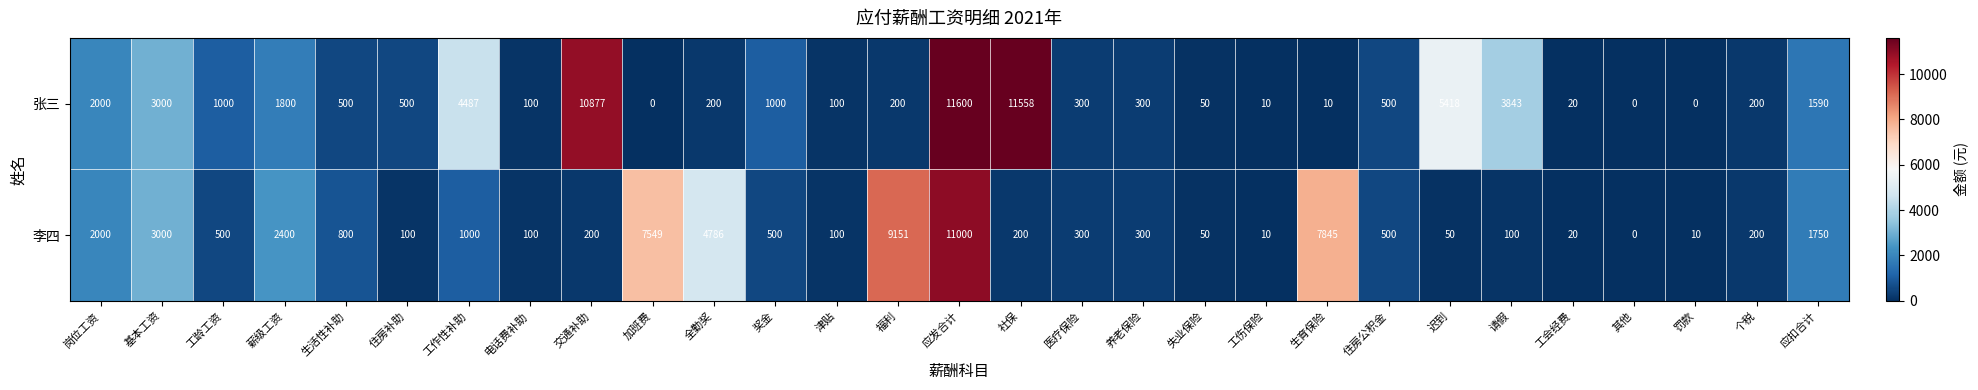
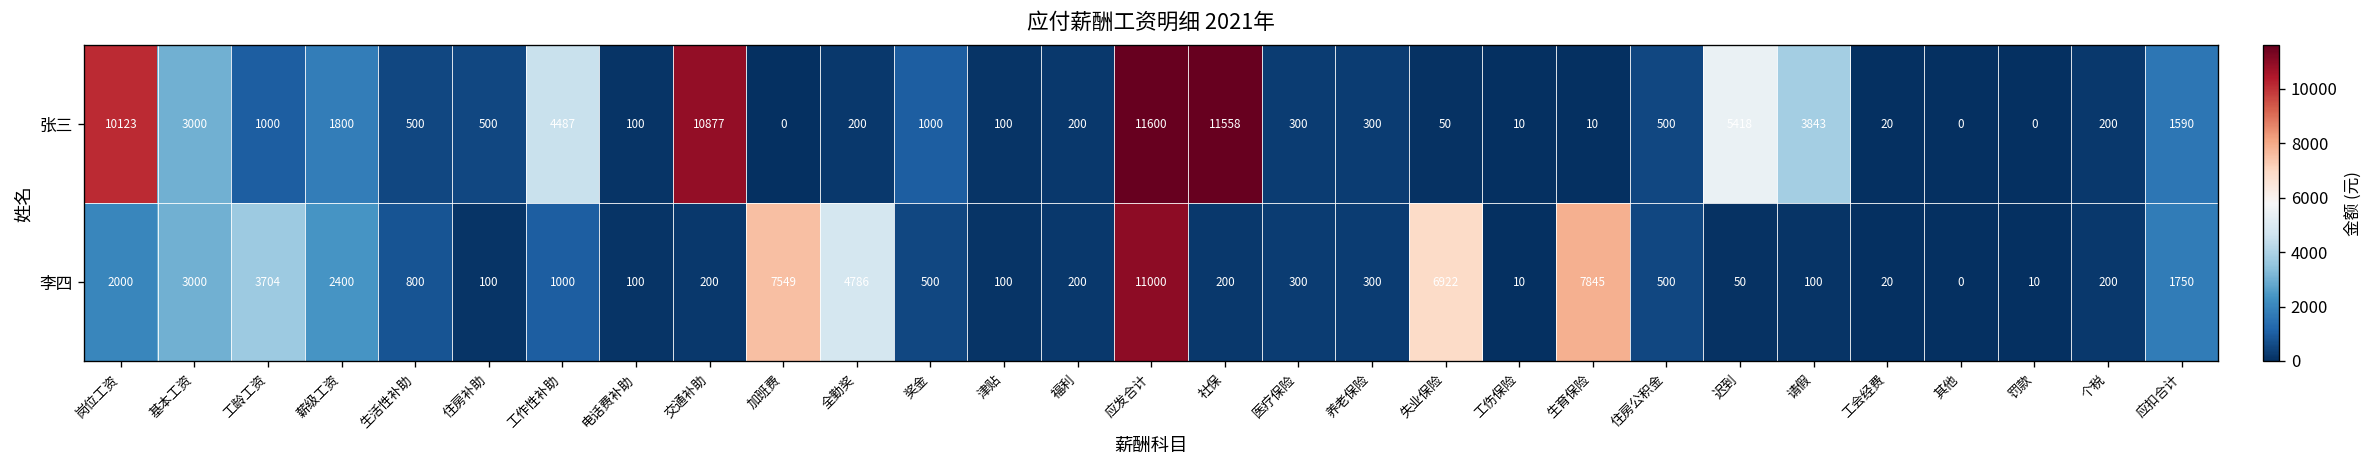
张三, 岗位工资: 2000 -> 10123
李四, 工龄工资: 500 -> 3704
李四, 福利: 9151 -> 200
李四, 失业保险: 50 -> 6922
